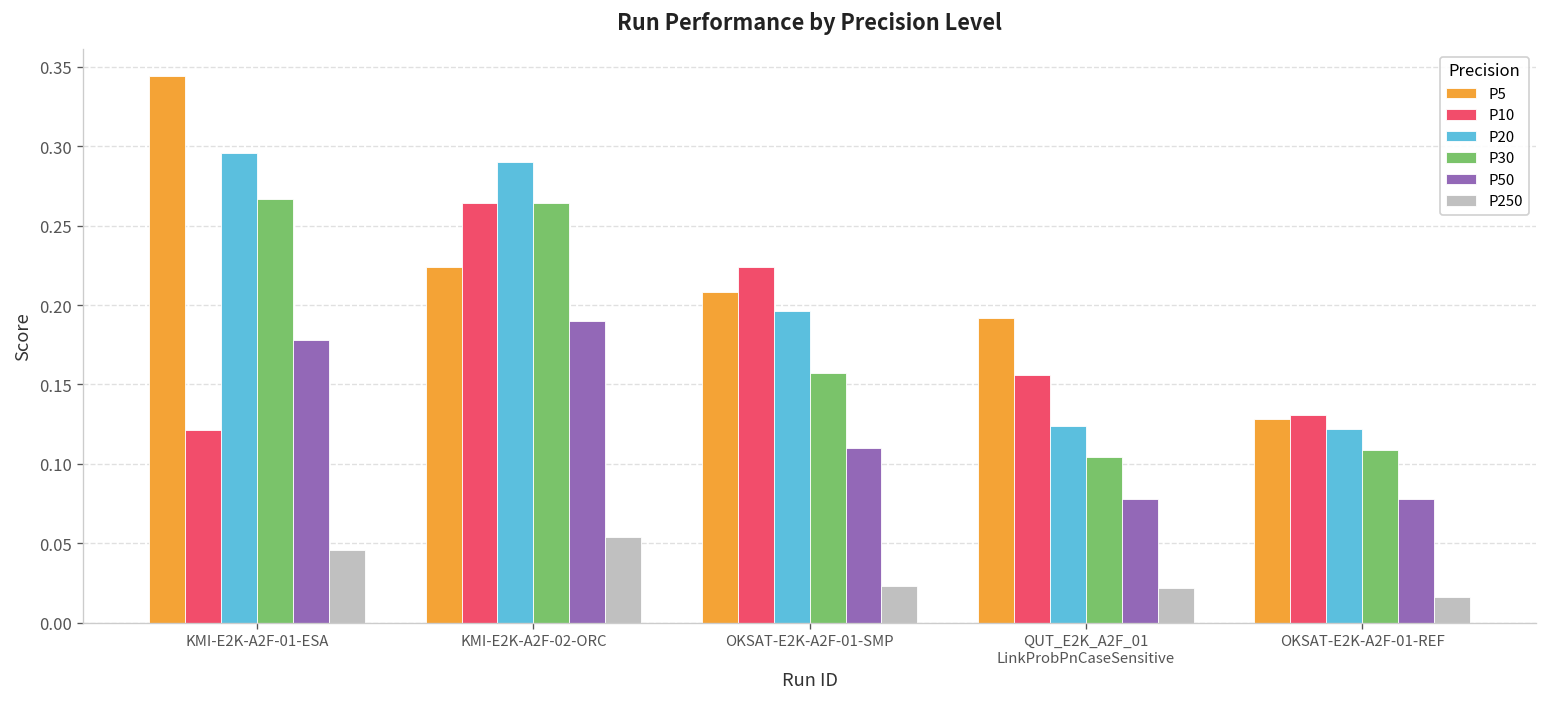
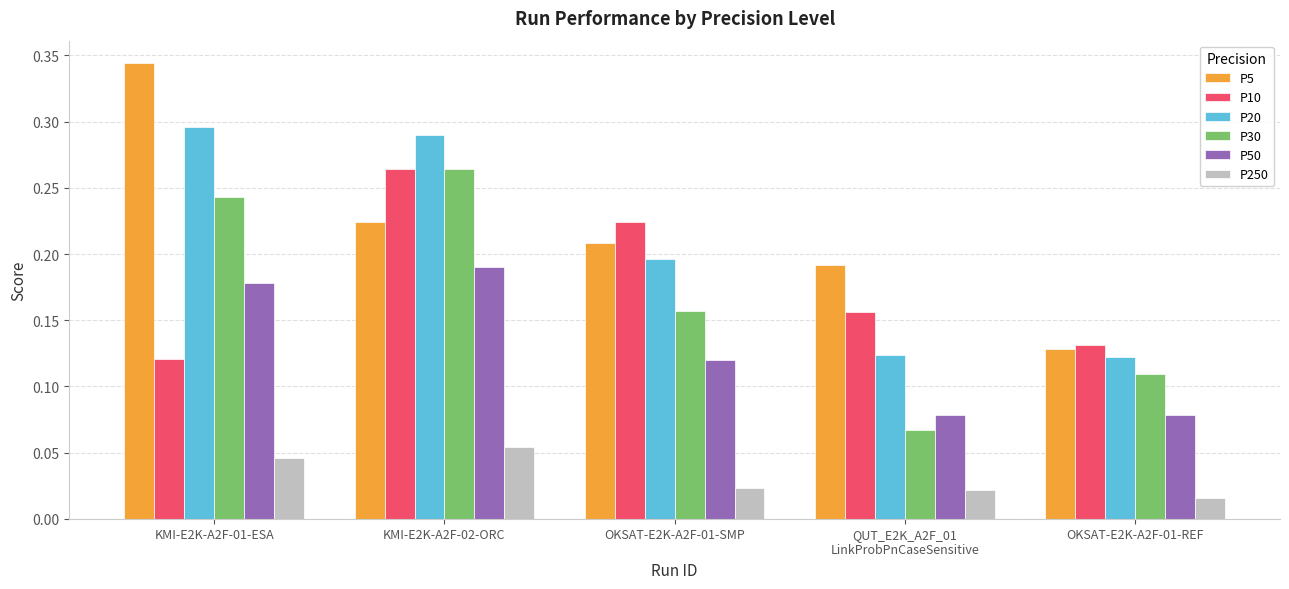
P30, KMI-E2K-A2F-01-ESA: 0.267 -> 0.243
P50, OKSAT-E2K-A2F-01-SMP: 0.11 -> 0.12
P30, QUT_E2K_A2F_01 LinkProbPnCaseSensitive: 0.104 -> 0.067
